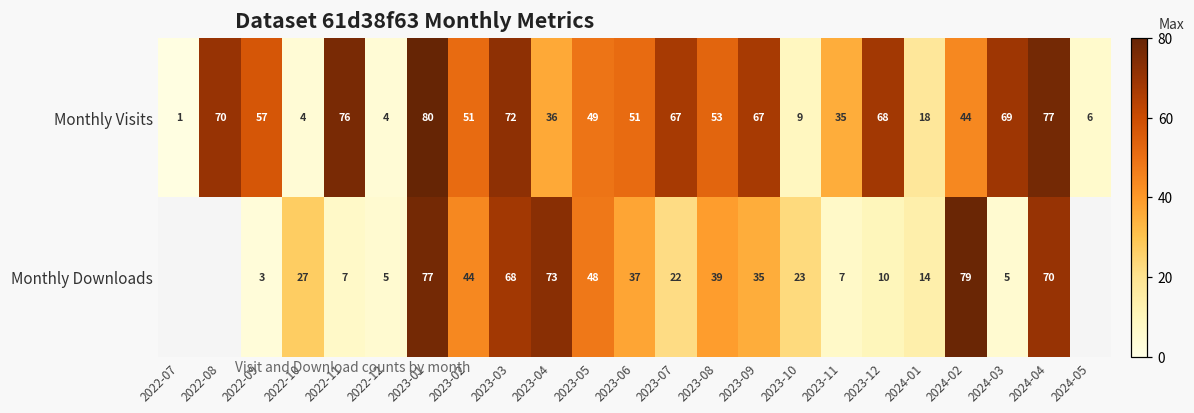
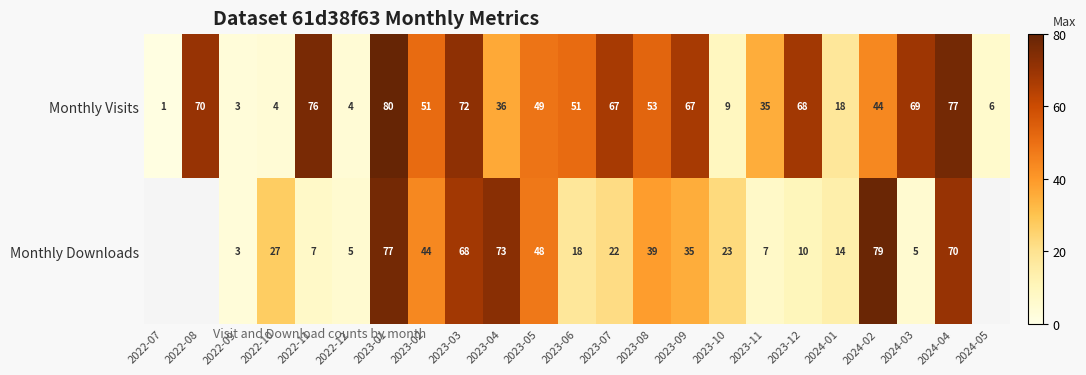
Monthly Visits, 2022-09: 57 -> 3
Monthly Downloads, 2023-06: 37 -> 18
